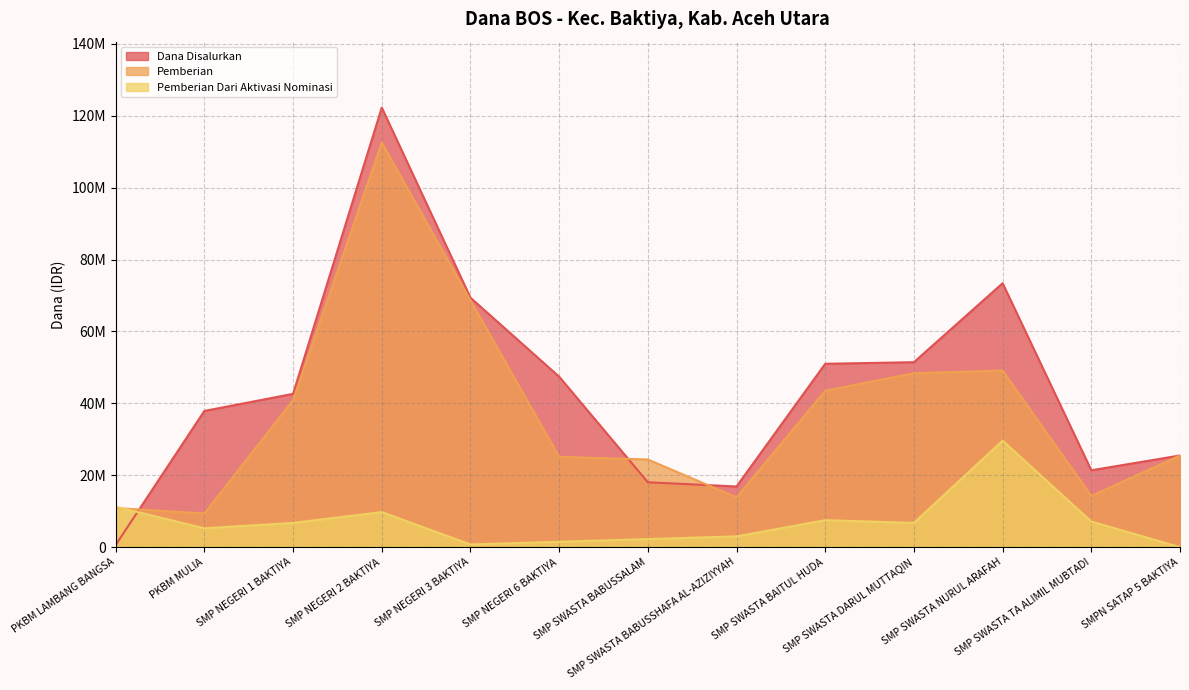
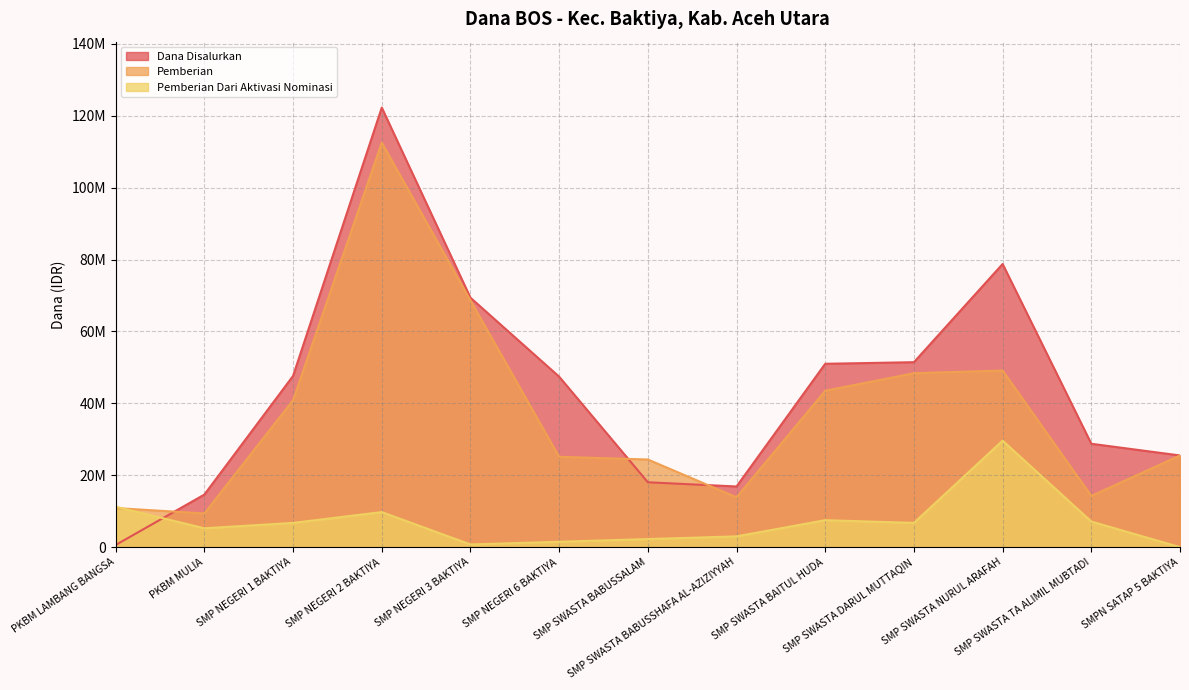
Dana Disalurkan, PKBM MULIA: 38000000 -> 15000000
Dana Disalurkan, SMP NEGERI 1 BAKTIYA: 43000000 -> 48000000
Dana Disalurkan, SMP SWASTA NURUL ARAFAH: 73000000 -> 79000000
Dana Disalurkan, SMP SWASTA TA ALIMIL MUBTADI: 21000000 -> 29000000
